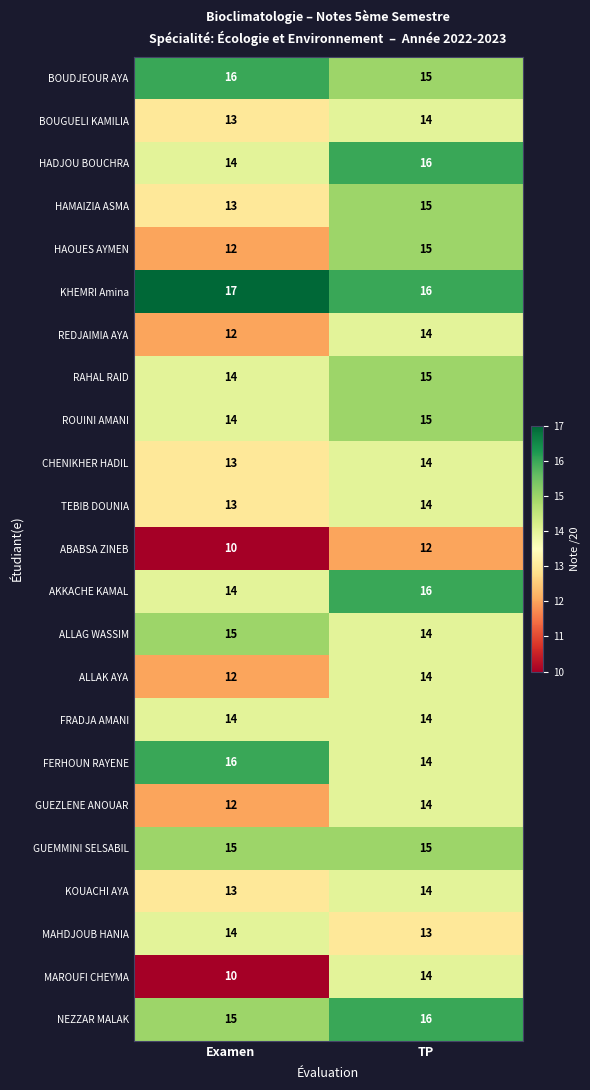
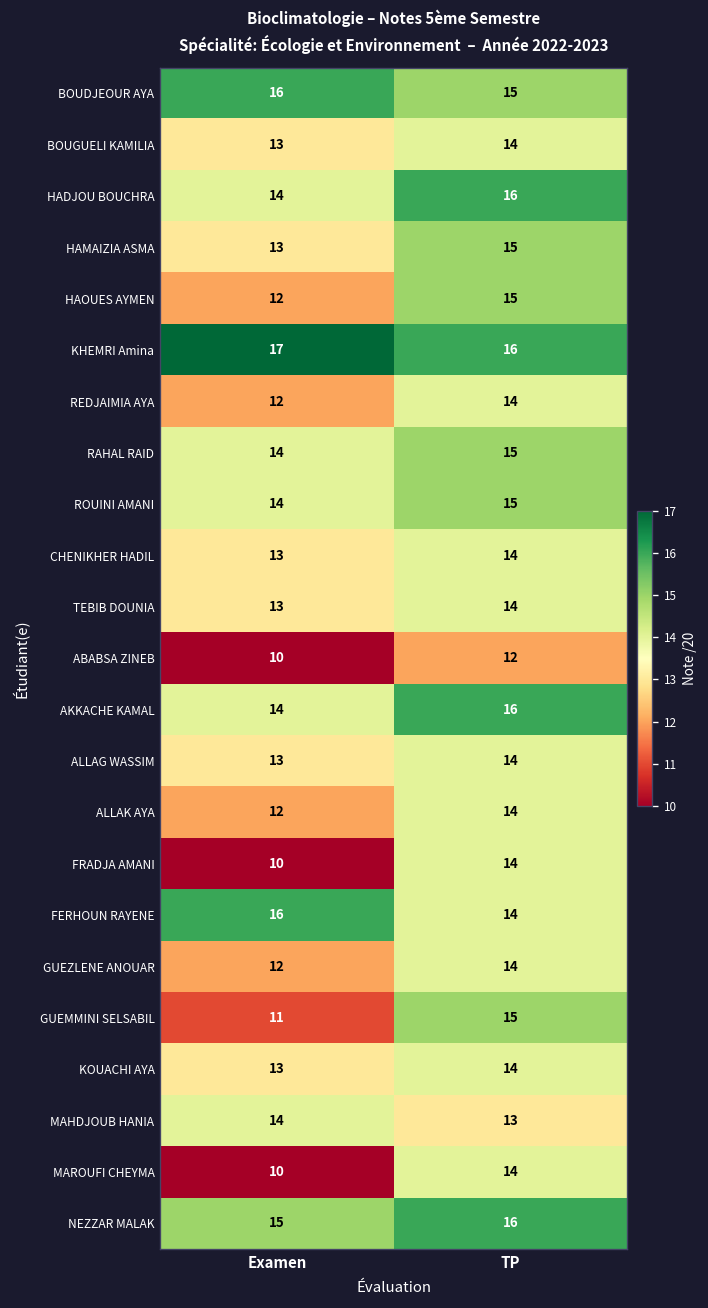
ALLAG WASSIM, Examen: 15 -> 13
FRADJA AMANI, Examen: 14 -> 10
GUEMMINI SELSABIL, Examen: 15 -> 11
